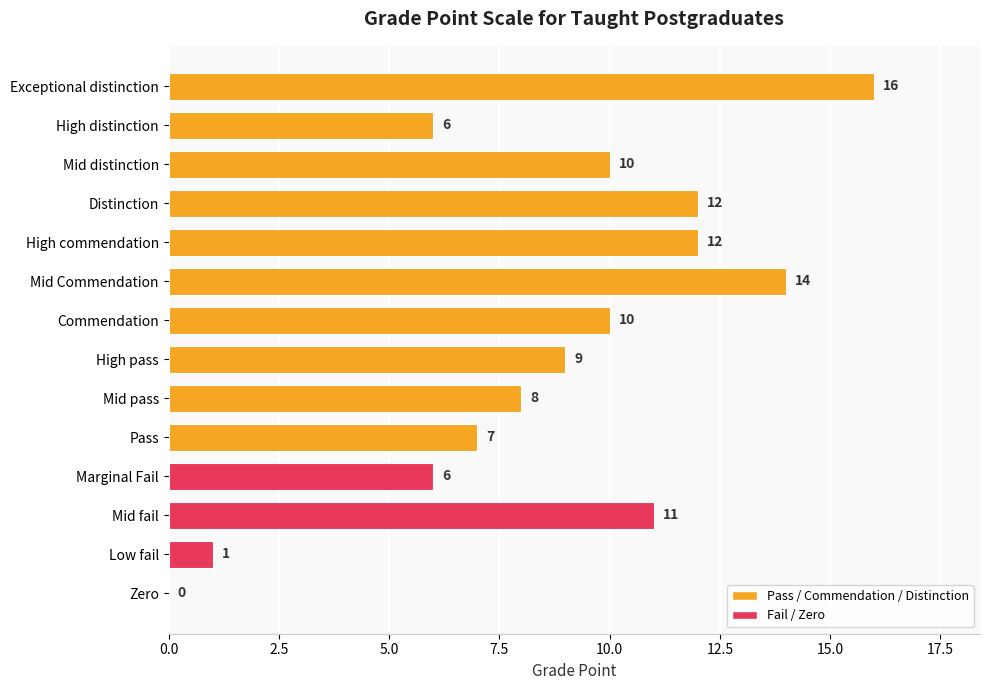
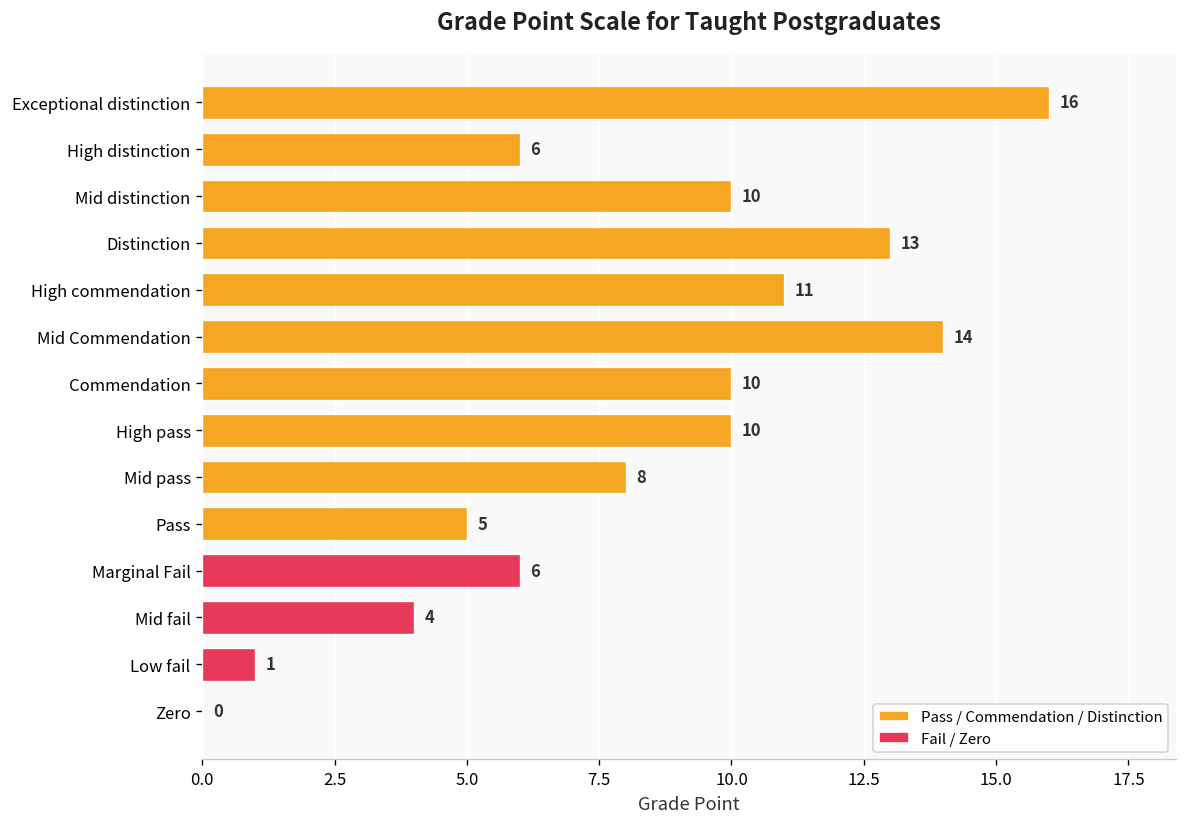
Distinction: 12 -> 13
High commendation: 12 -> 11
High pass: 9 -> 10
Pass: 7 -> 5
Mid fail: 11 -> 4
